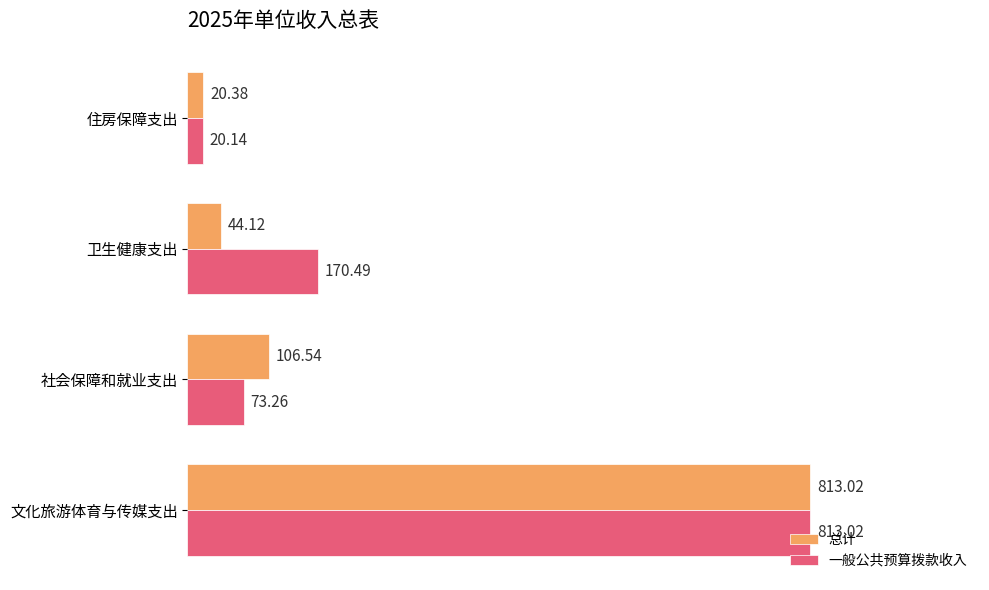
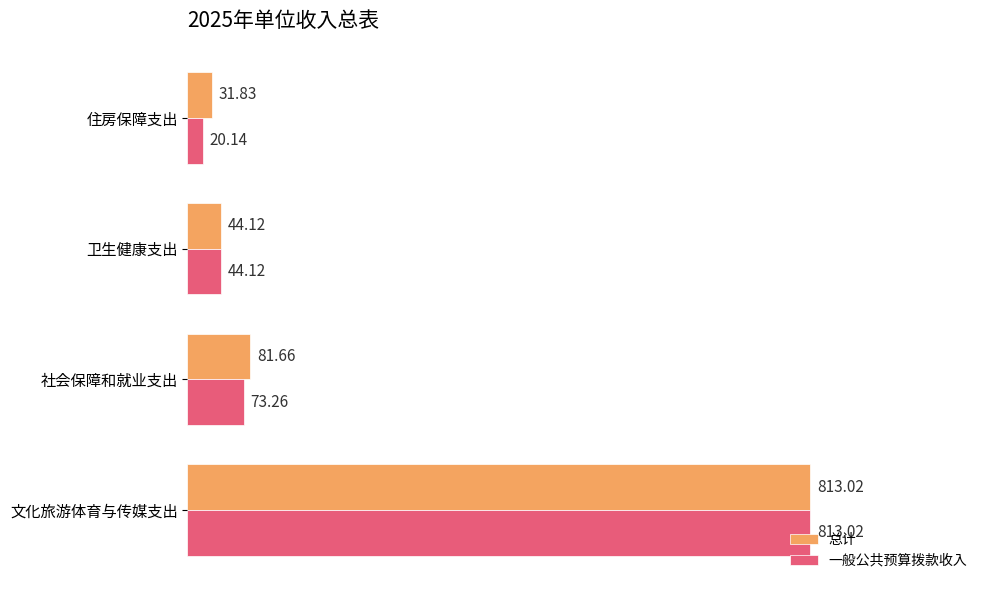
总计, 住房保障支出: 20.38 -> 31.83
一般公共预算拨款收入, 卫生健康支出: 170.49 -> 44.12
总计, 社会保障和就业支出: 106.54 -> 81.66
